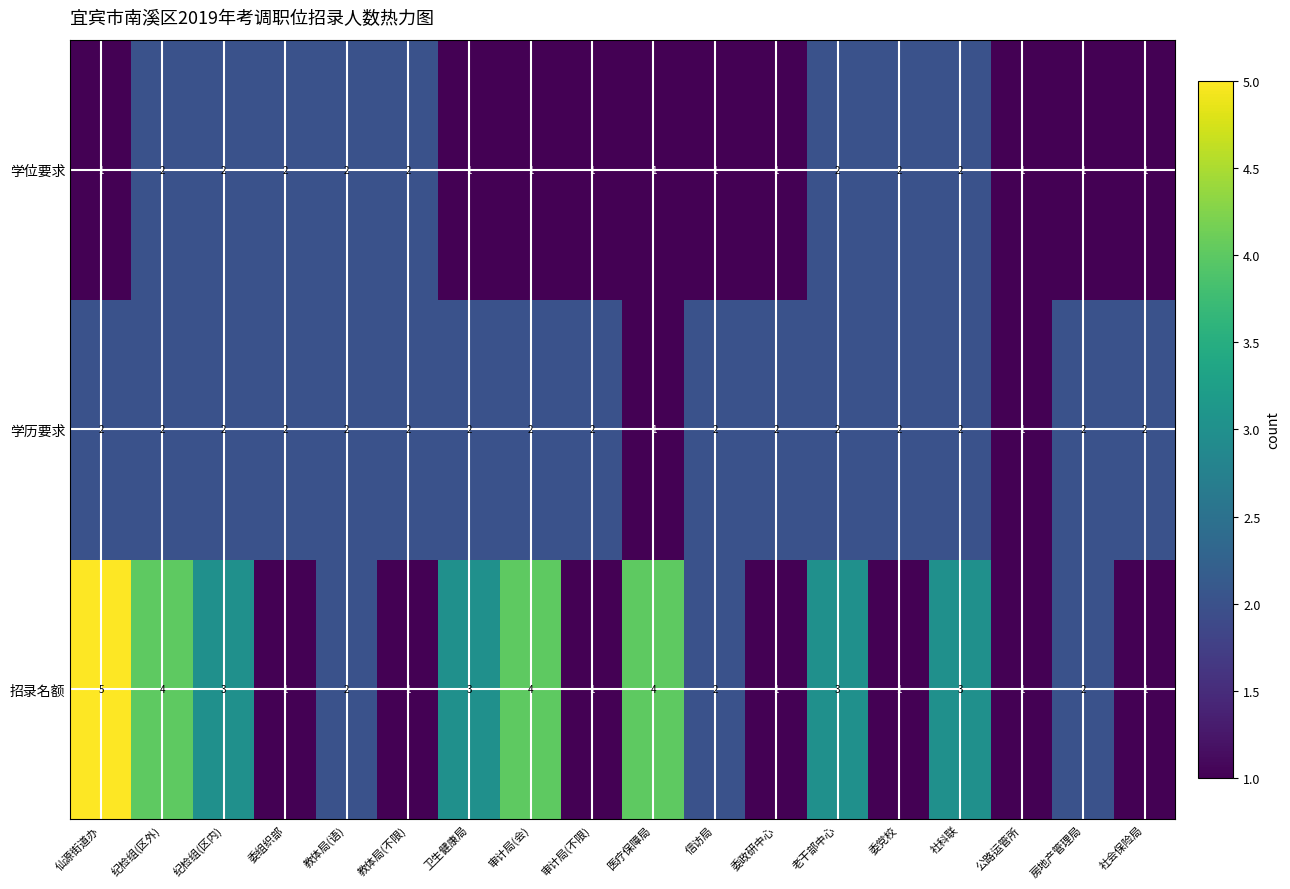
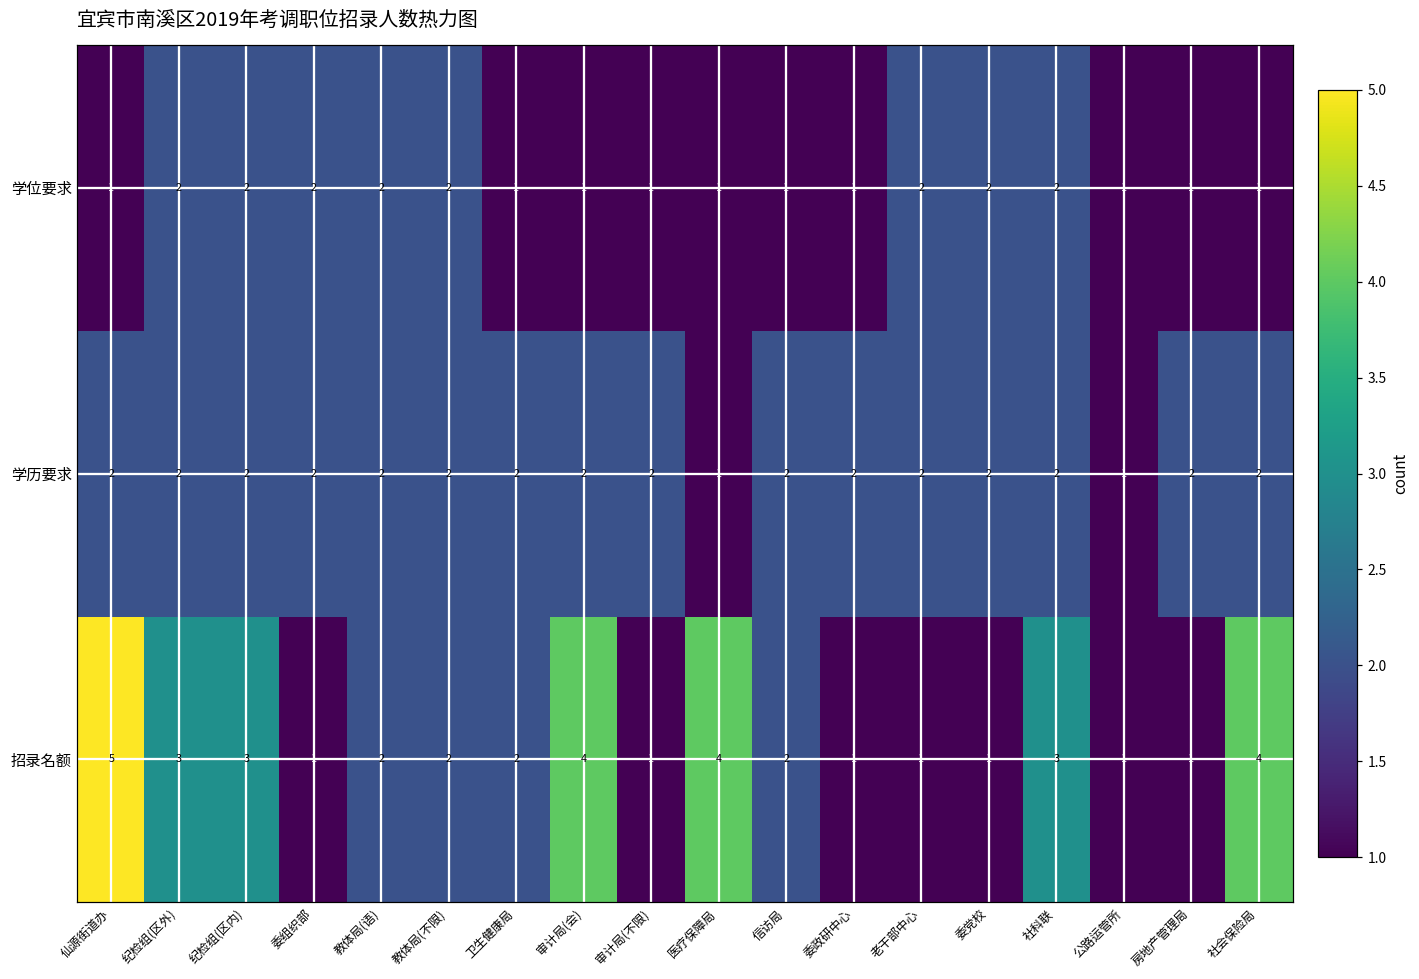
招录名额, 纪检组(区外): 4 -> 3
招录名额, 教体局(不限): 1 -> 2
招录名额, 卫生健康局: 3 -> 2
招录名额, 老干部中心: 3 -> 1
招录名额, 房地产管理局: 2 -> 1
招录名额, 社会保险局: 1 -> 4
